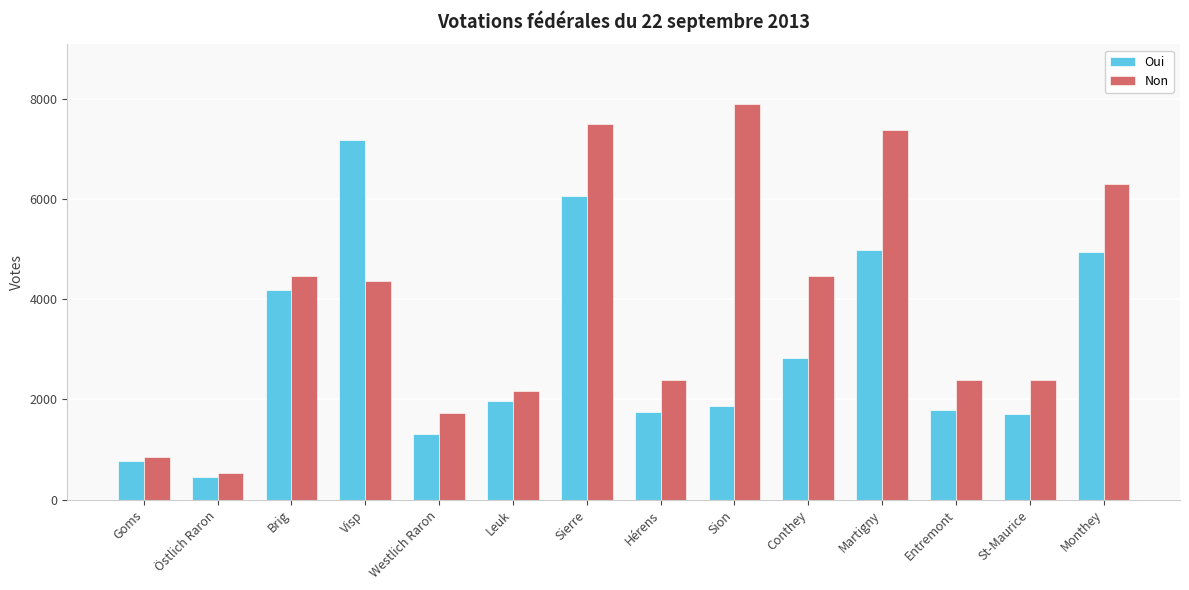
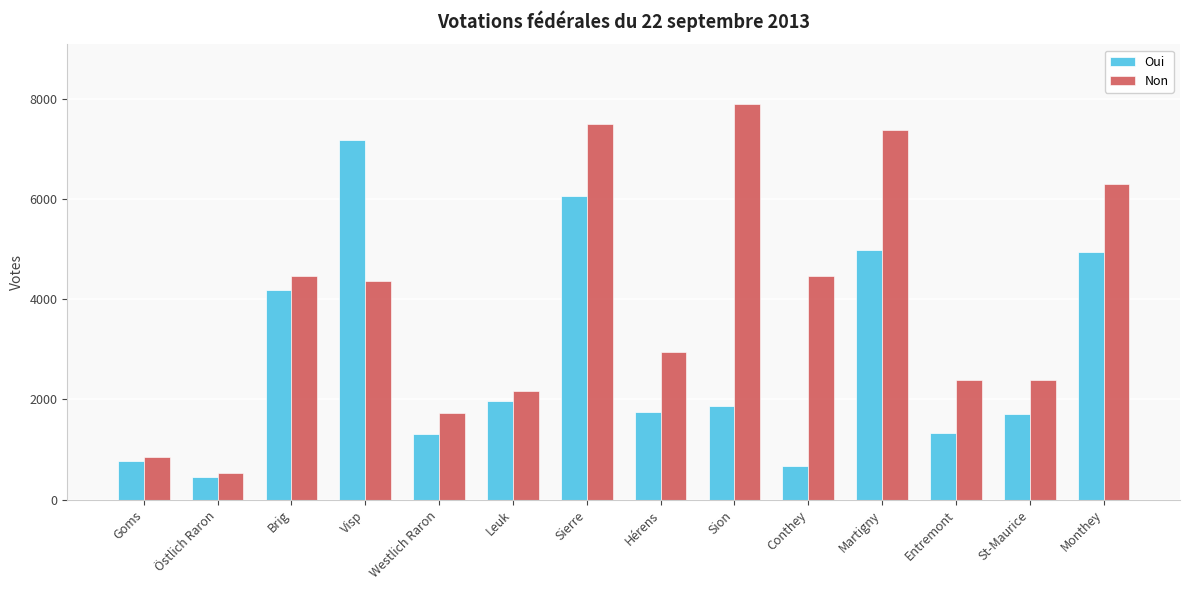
Non, Hérens: 2400 -> 2900
Oui, Conthey: 2800 -> 700
Oui, Entremont: 1800 -> 1300
